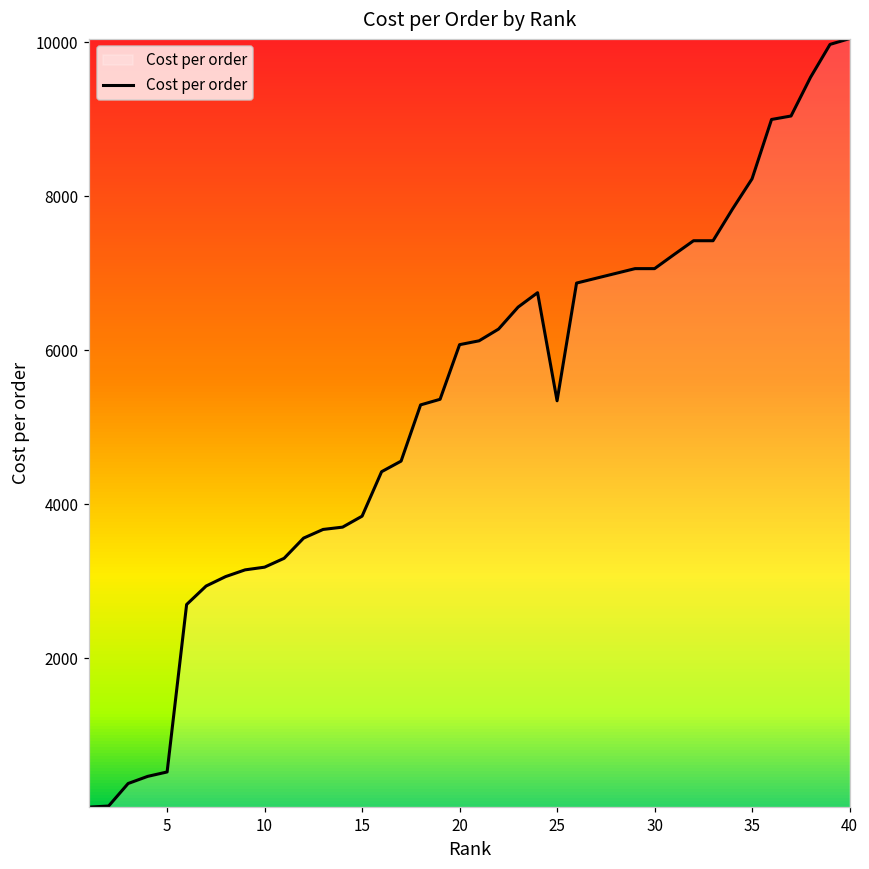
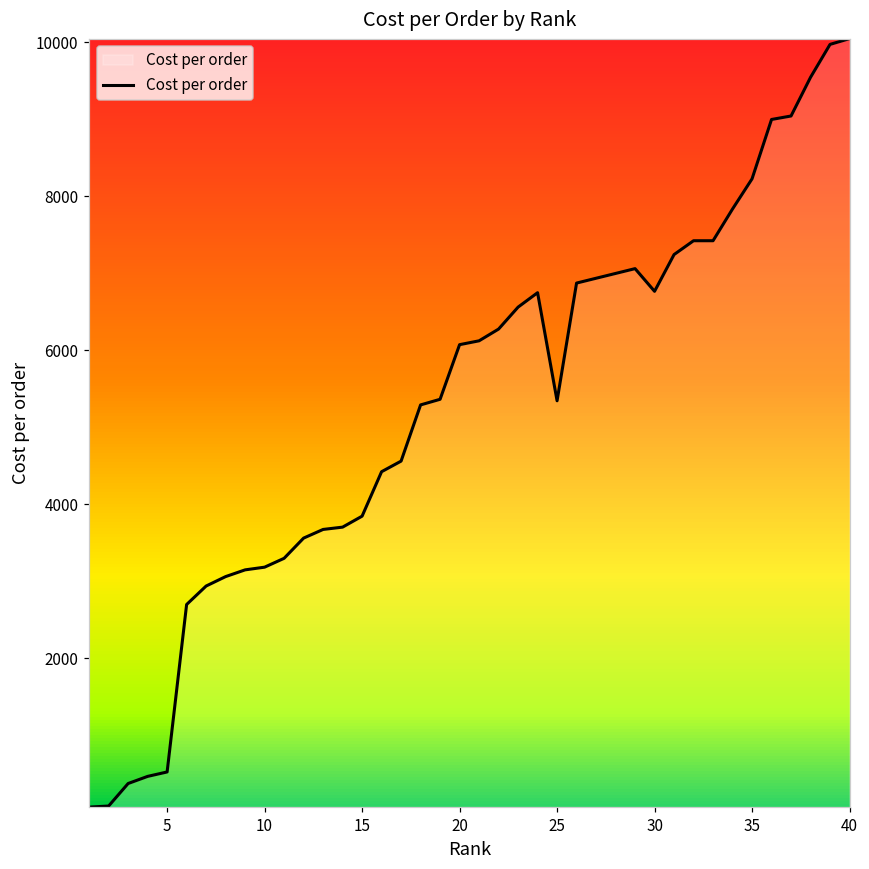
30: 7100 -> 6800
